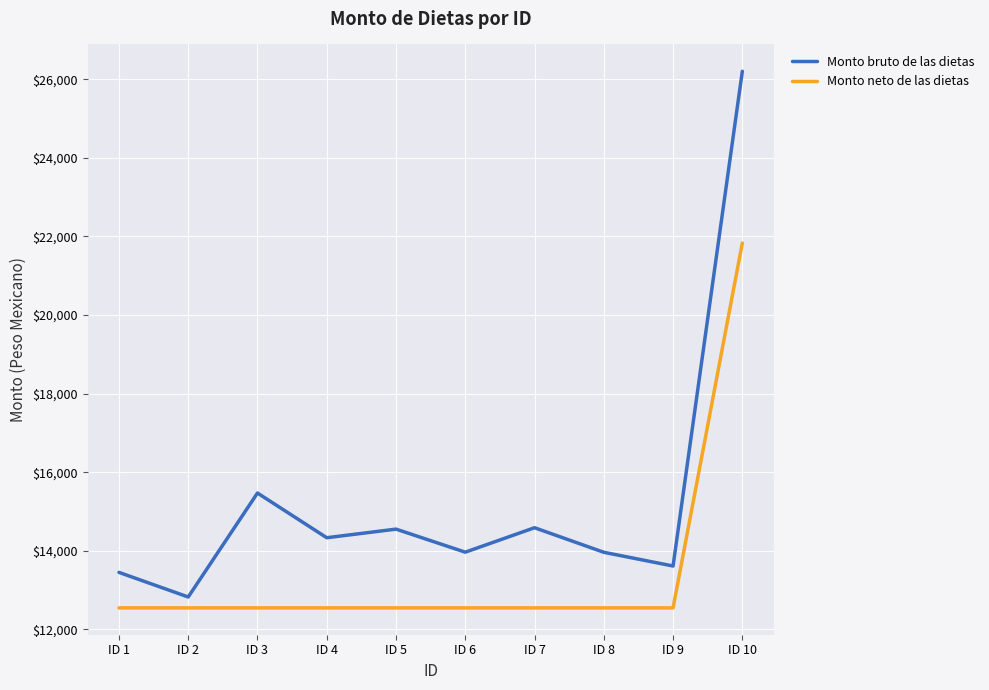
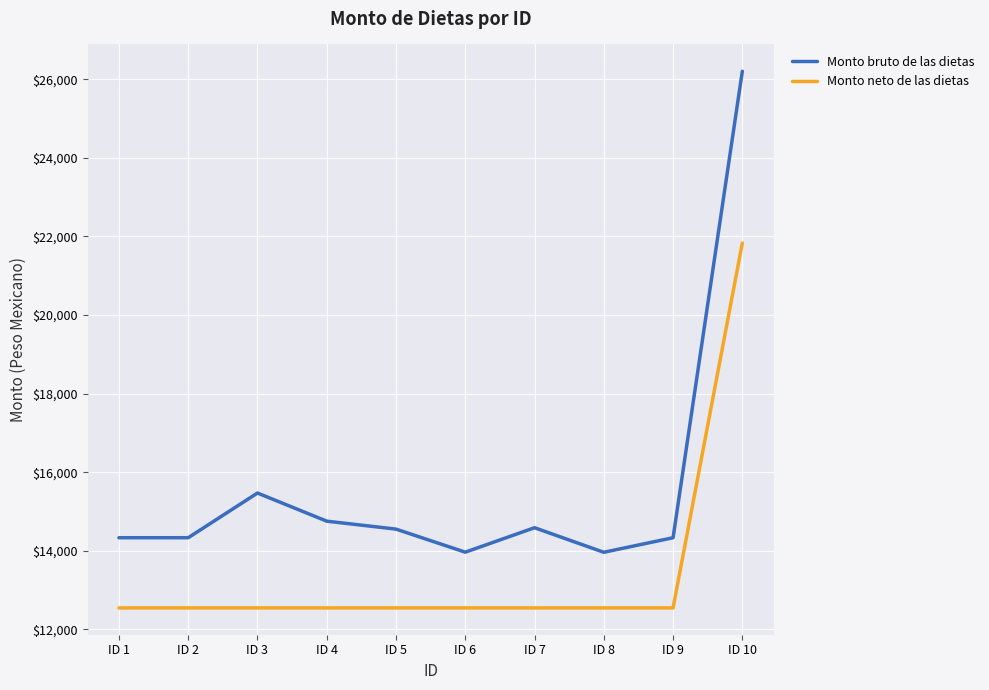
Monto bruto de las dietas, ID 1: $13,500 -> $14,300
Monto bruto de las dietas, ID 2: $12,800 -> $14,300
Monto bruto de las dietas, ID 4: $14,300 -> $14,800
Monto bruto de las dietas, ID 9: $13,600 -> $14,300
